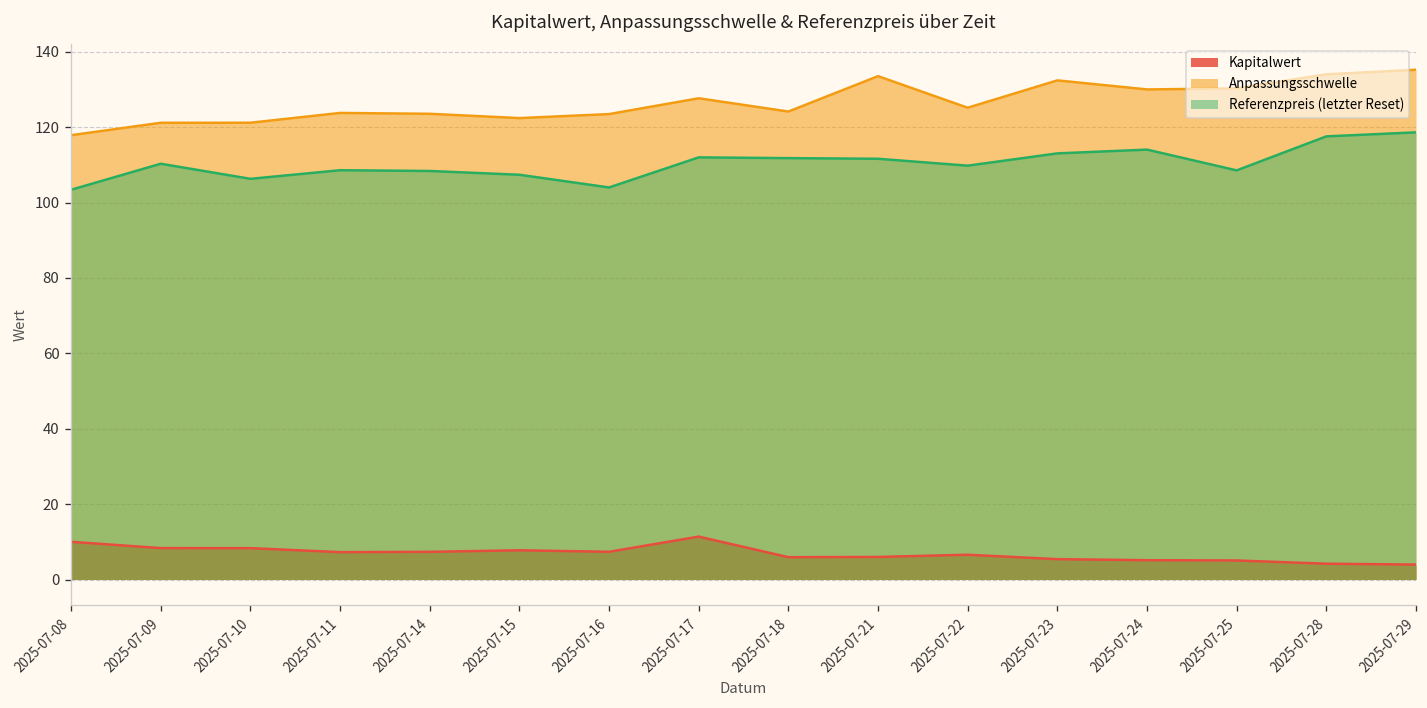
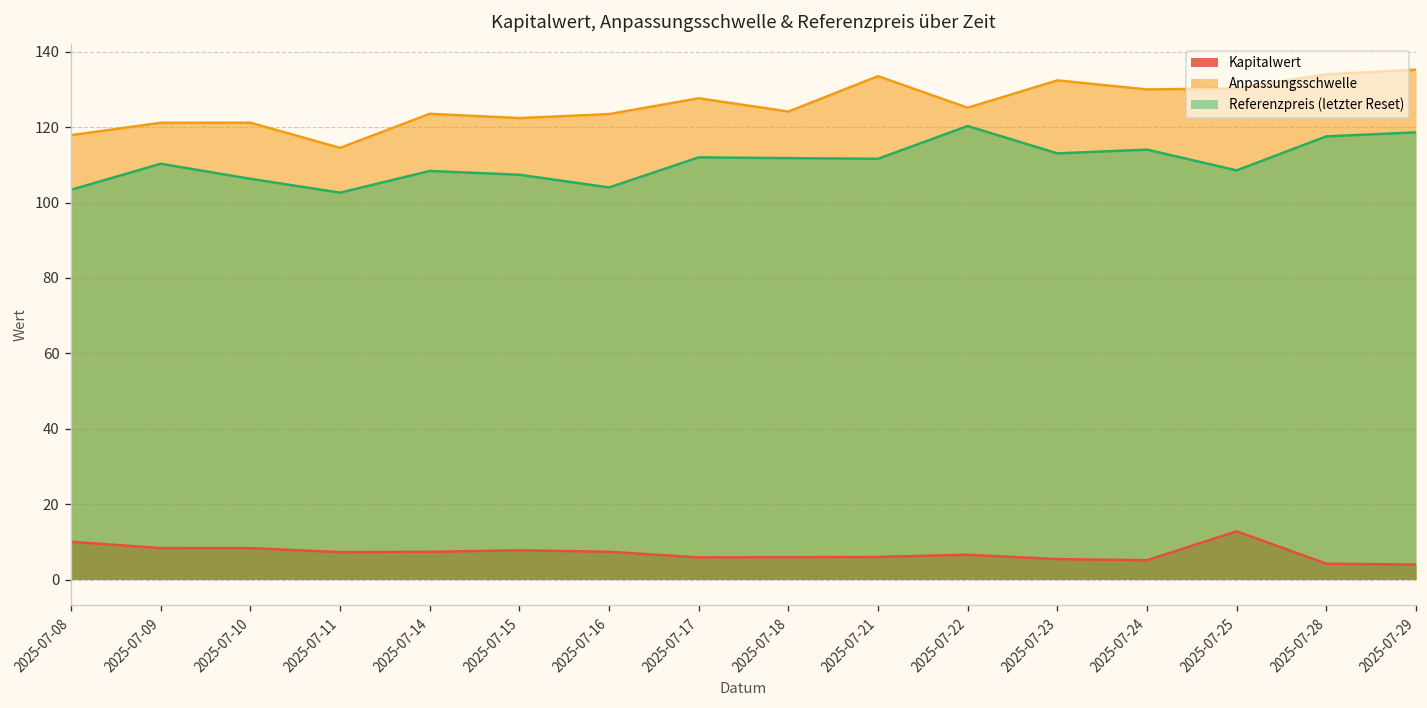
Anpassungsschwelle, 2025-07-11: 124 -> 115
Referenzpreis (letzter Reset), 2025-07-11: 109 -> 103
Kapitalwert, 2025-07-17: 11 -> 6
Referenzpreis (letzter Reset), 2025-07-22: 110 -> 120
Kapitalwert, 2025-07-25: 5 -> 13
